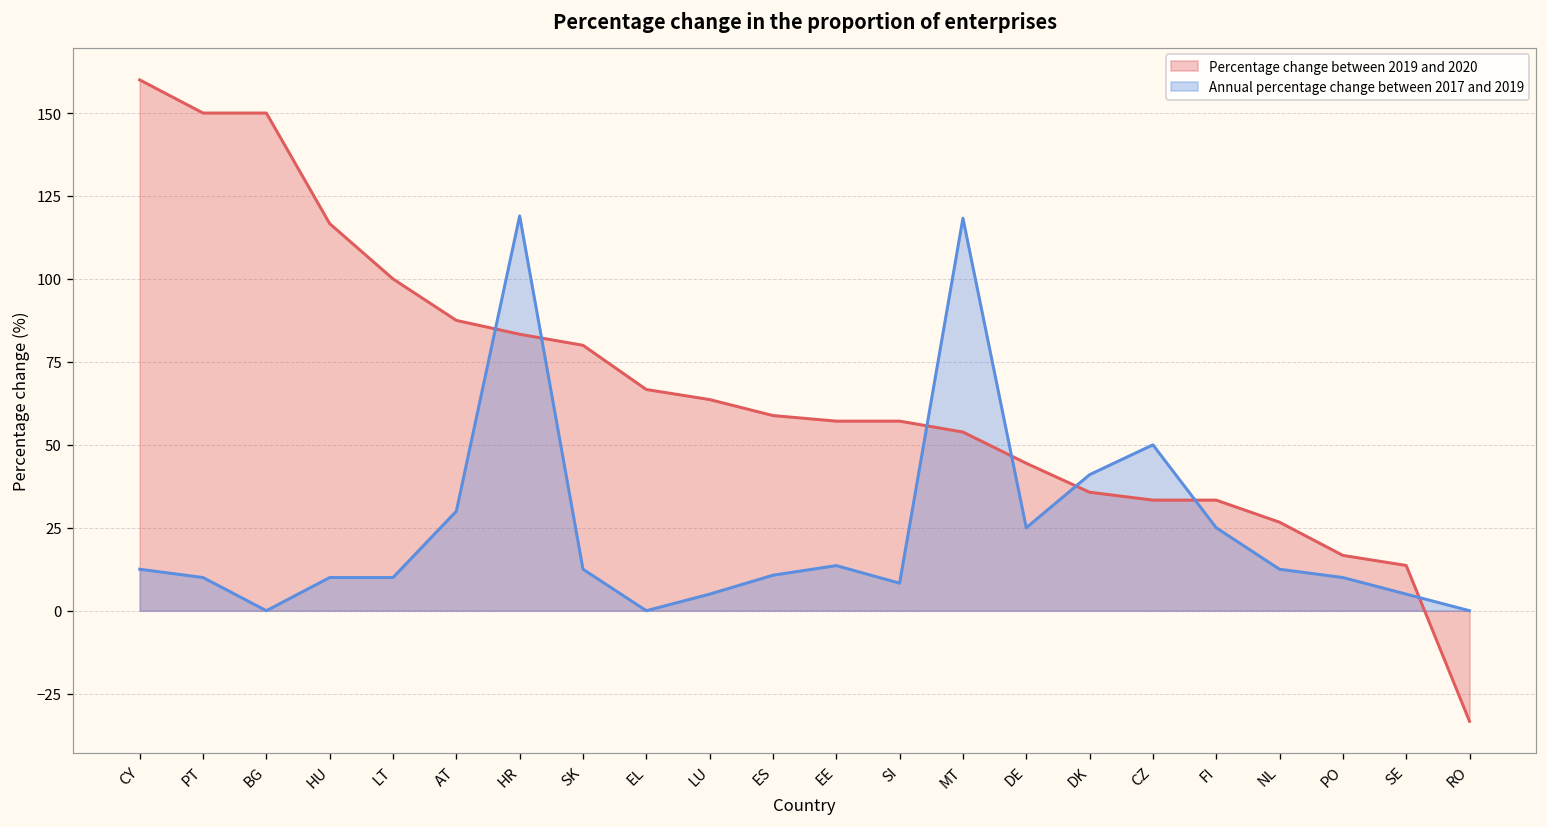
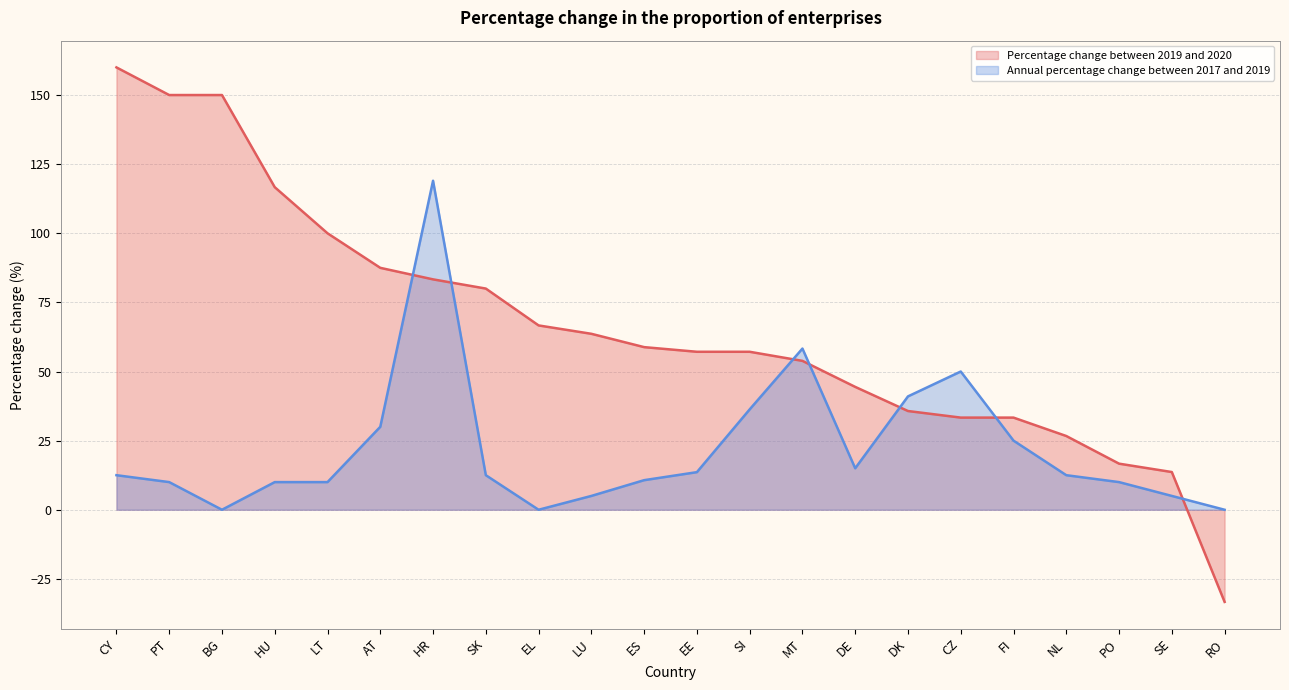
Annual percentage change between 2017 and 2019, SI: 8 -> 36
Annual percentage change between 2017 and 2019, MT: 118 -> 58
Annual percentage change between 2017 and 2019, DE: 25 -> 15
